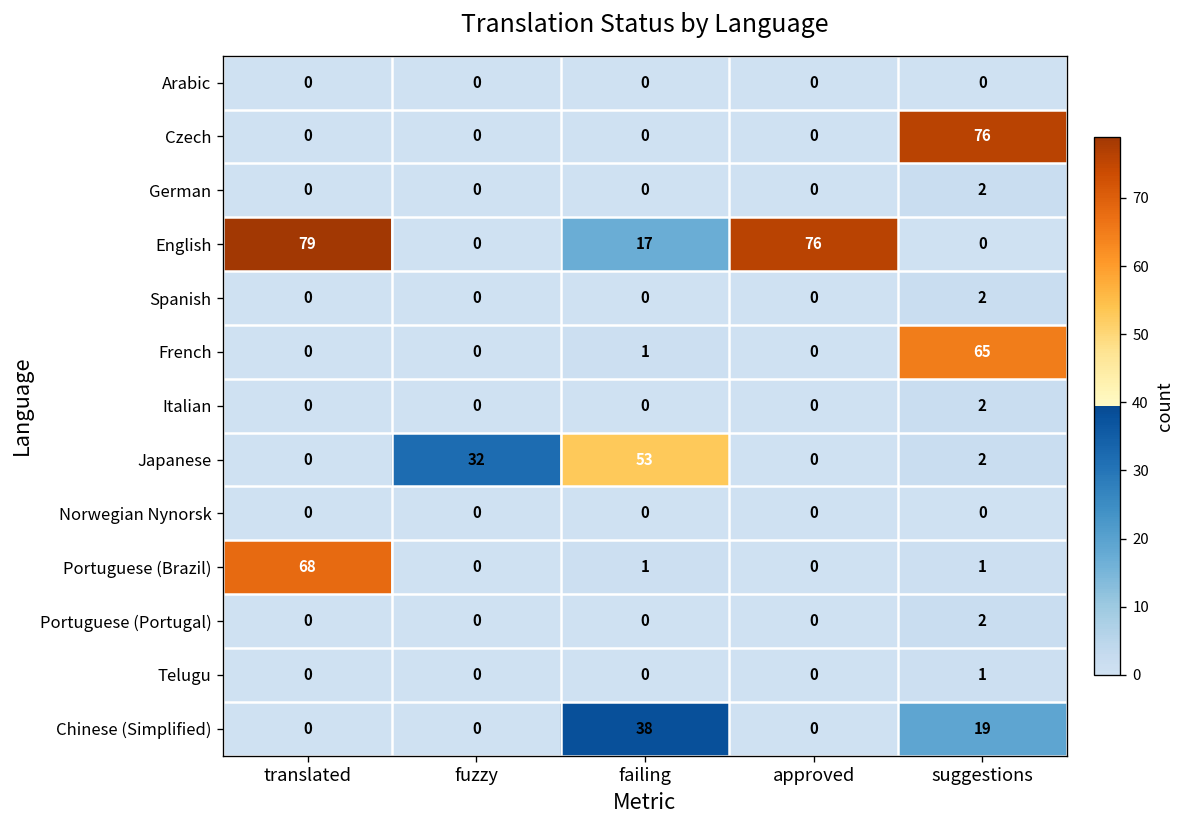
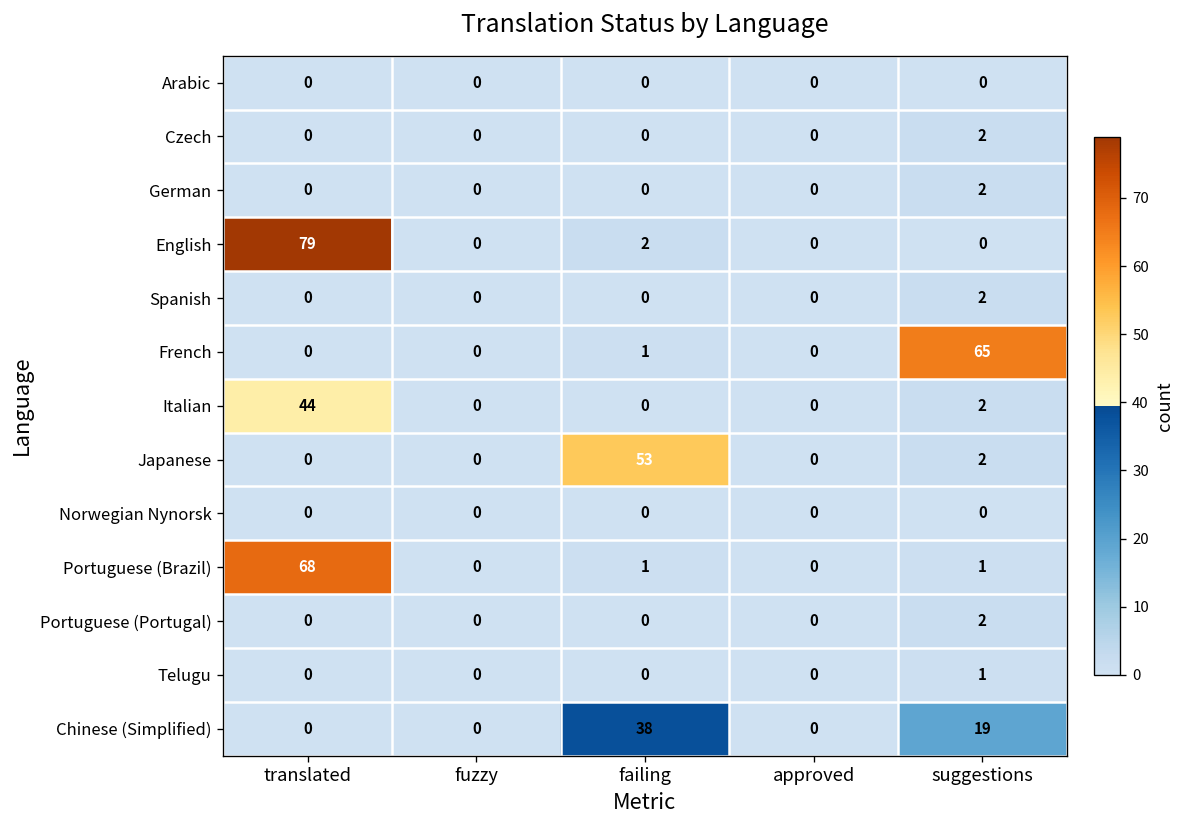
Czech, suggestions: 76 -> 2
English, failing: 17 -> 2
English, approved: 76 -> 0
Italian, translated: 0 -> 44
Japanese, fuzzy: 32 -> 0
